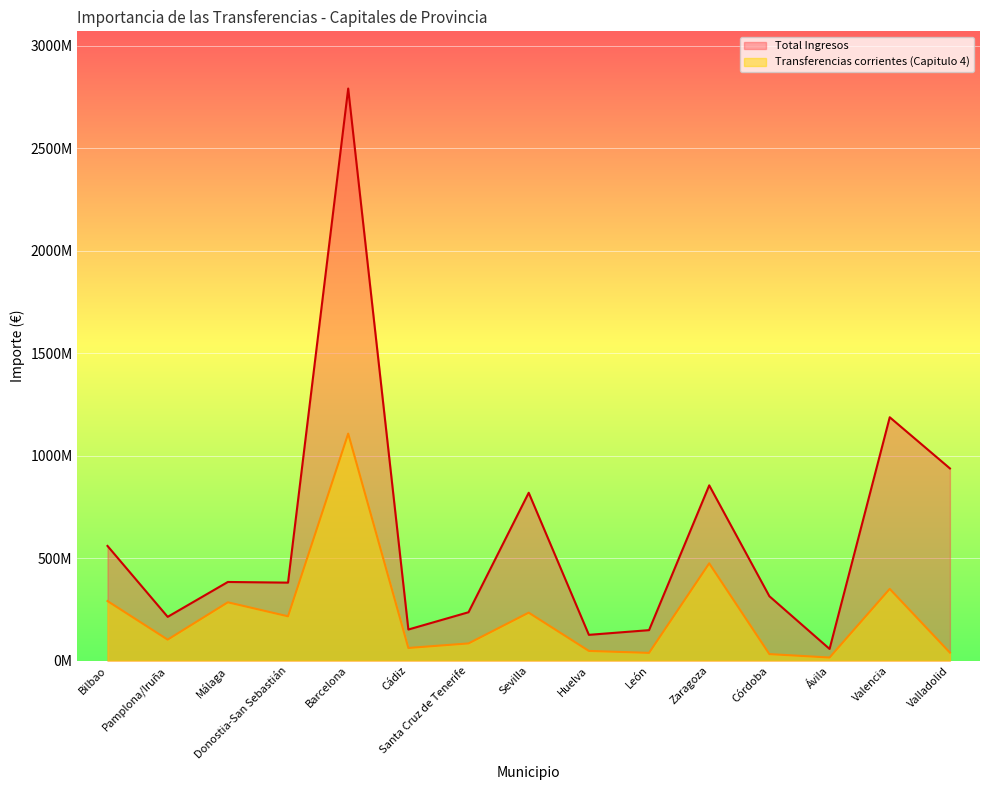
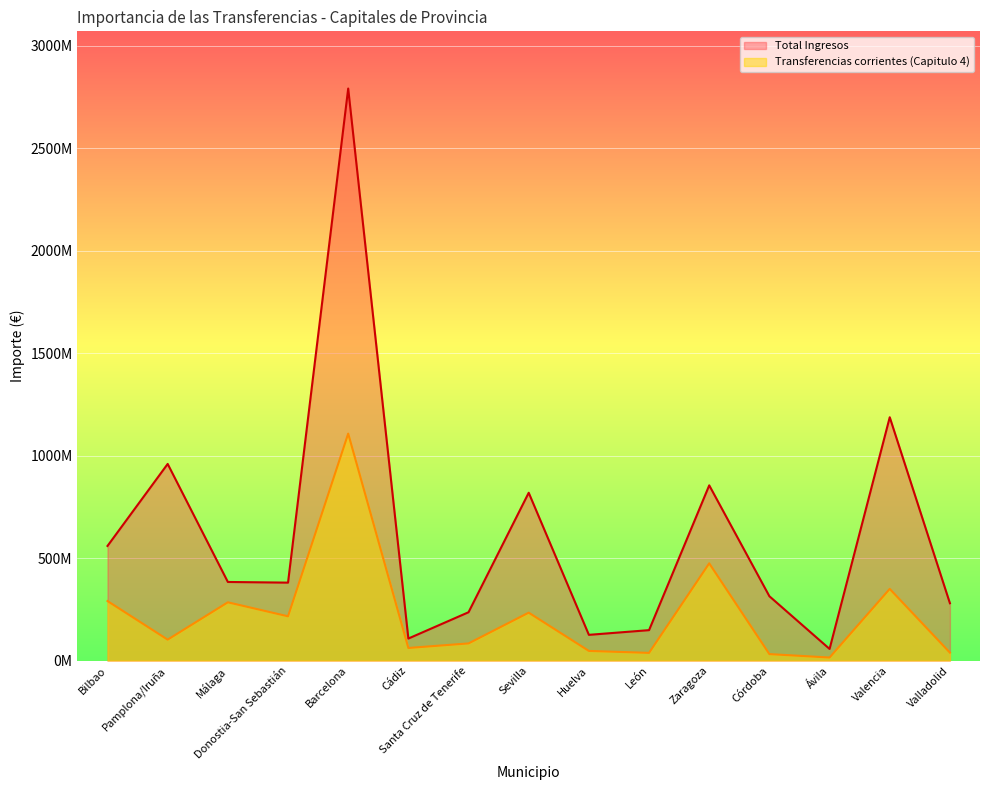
Total Ingresos, Pamplona/Iruña: 210000000 -> 960000000
Total Ingresos, Cádiz: 150000000 -> 110000000
Total Ingresos, Valladolid: 940000000 -> 280000000
